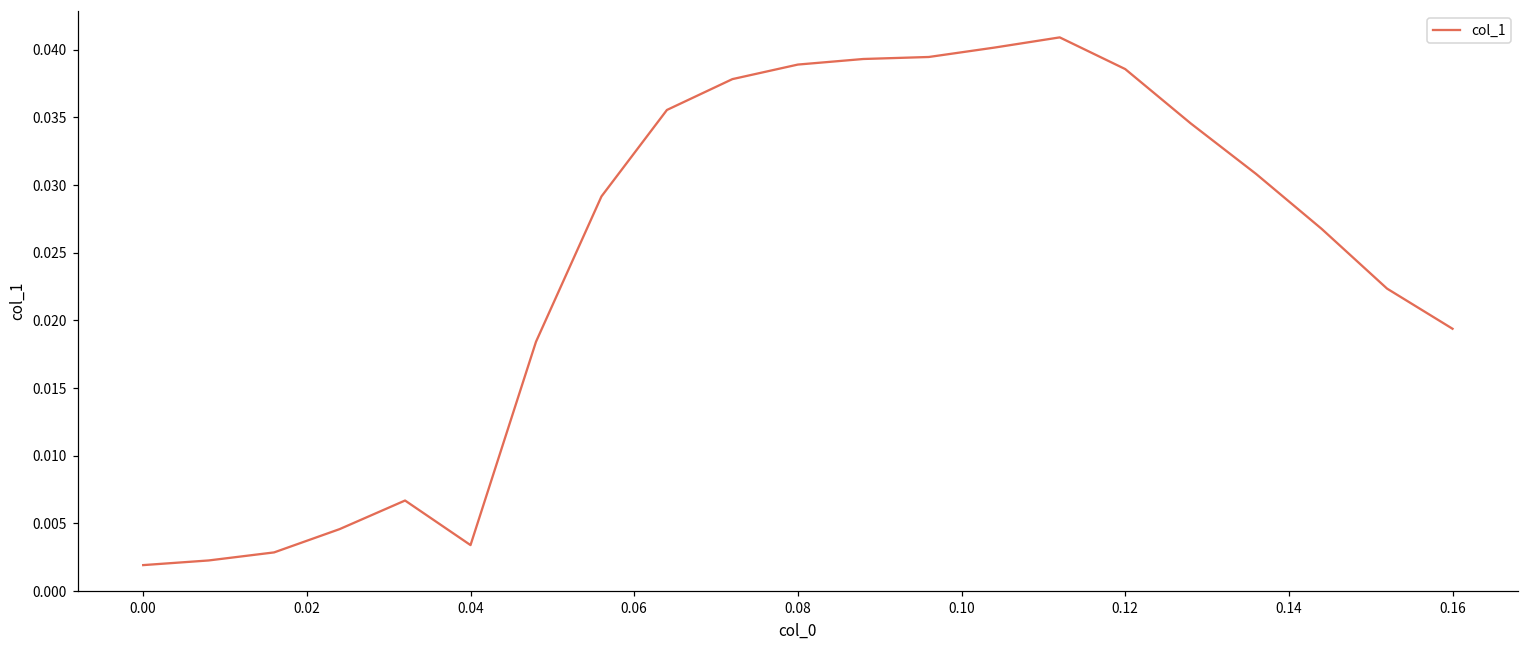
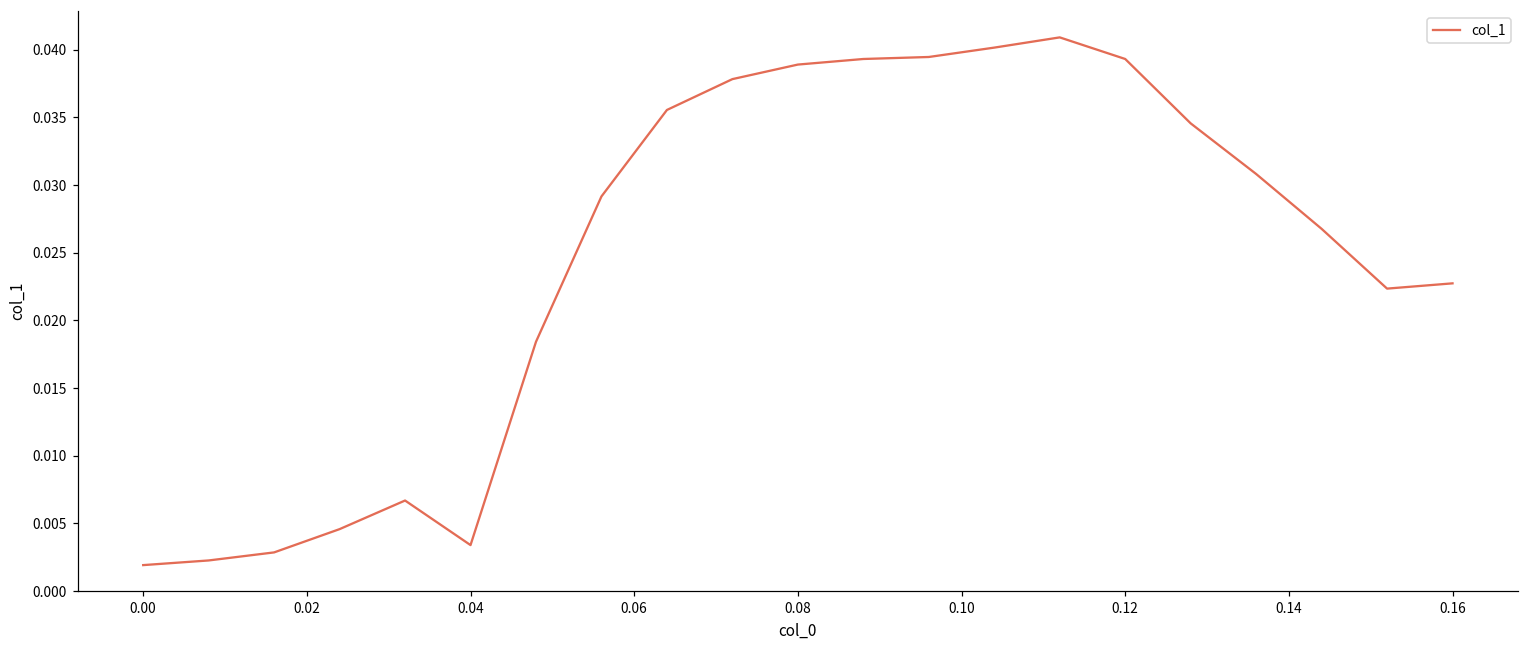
0.12: 0.0386 -> 0.0393
0.16: 0.0194 -> 0.0227
